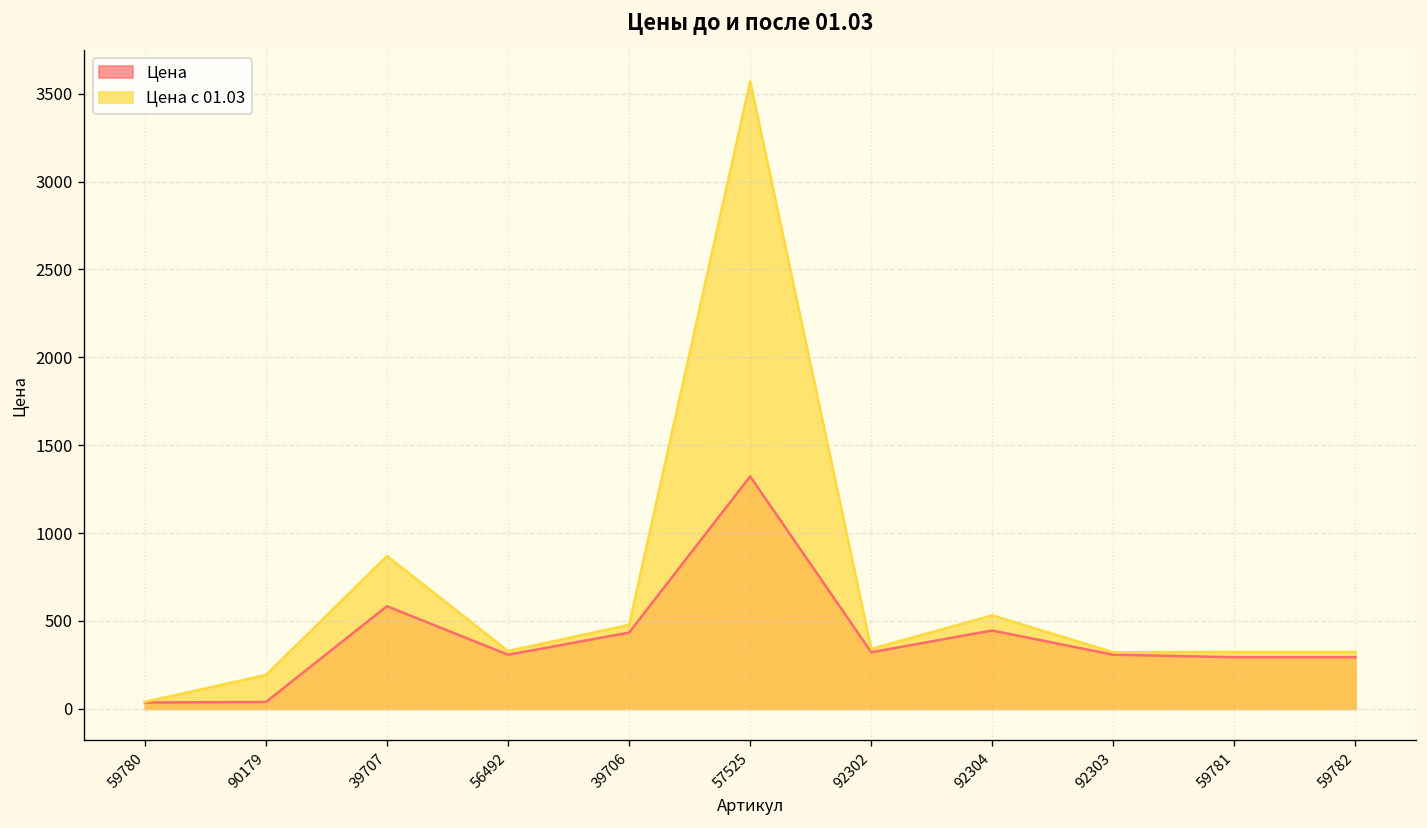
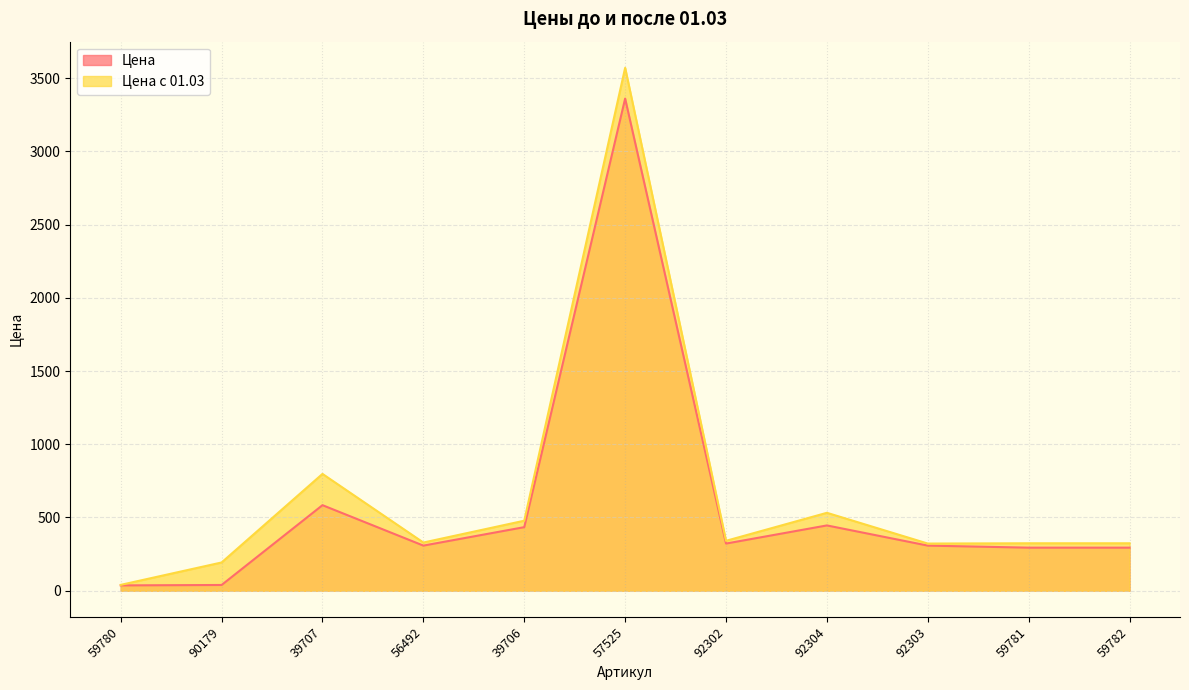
Цена с 01.03, 39707: 870 -> 800
Цена, 57525: 1320 -> 3360
